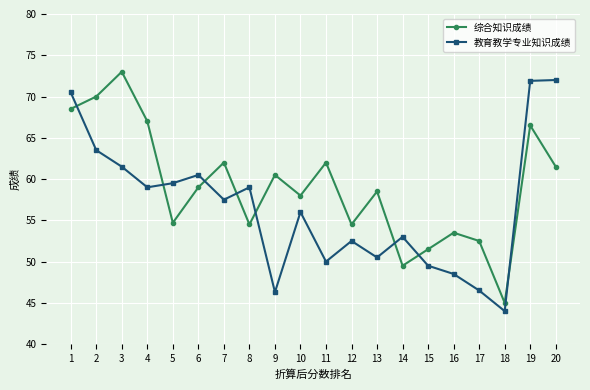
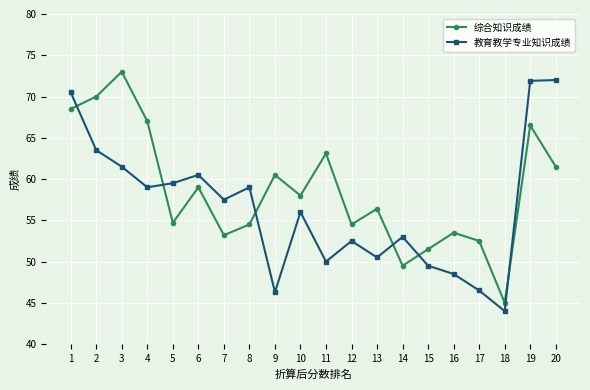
综合知识成绩, 7: 62 -> 53
综合知识成绩, 11: 62 -> 63
综合知识成绩, 13: 59 -> 56
